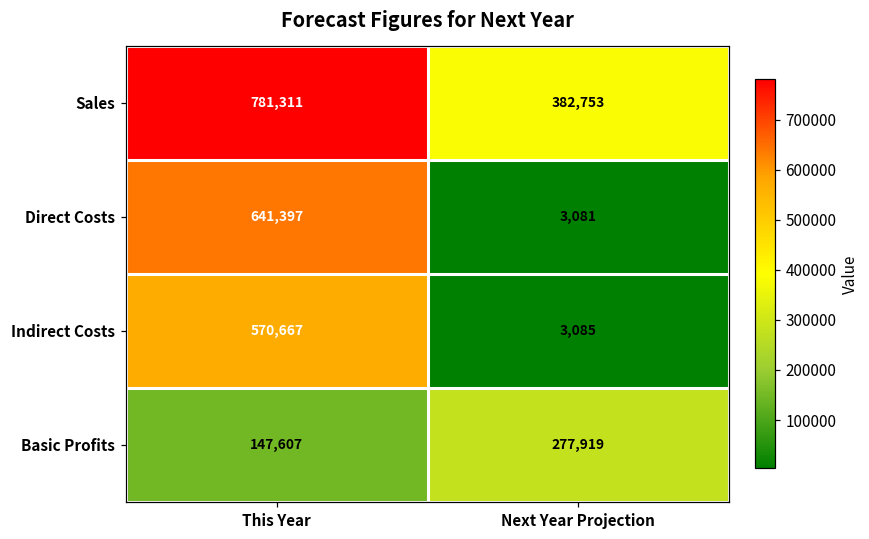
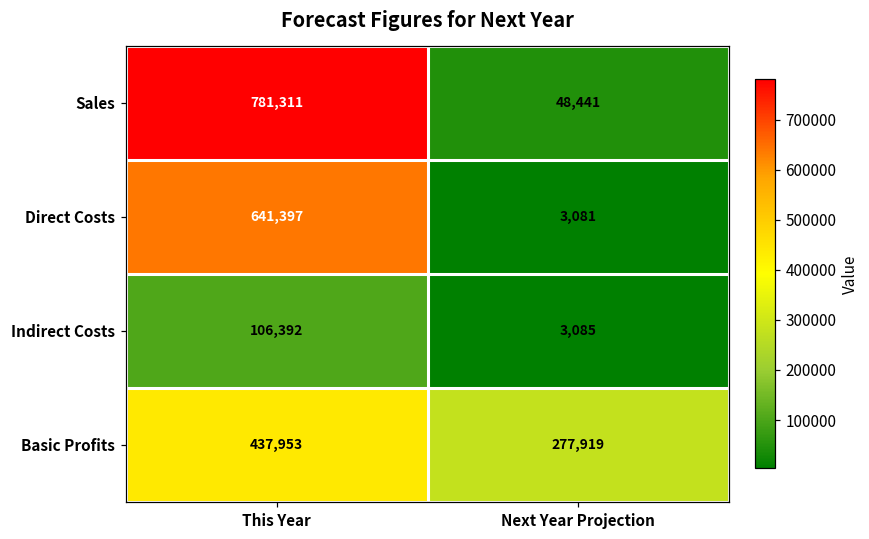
Sales, Next Year Projection: 382,753 -> 48,441
Indirect Costs, This Year: 570,667 -> 106,392
Basic Profits, This Year: 147,607 -> 437,953
